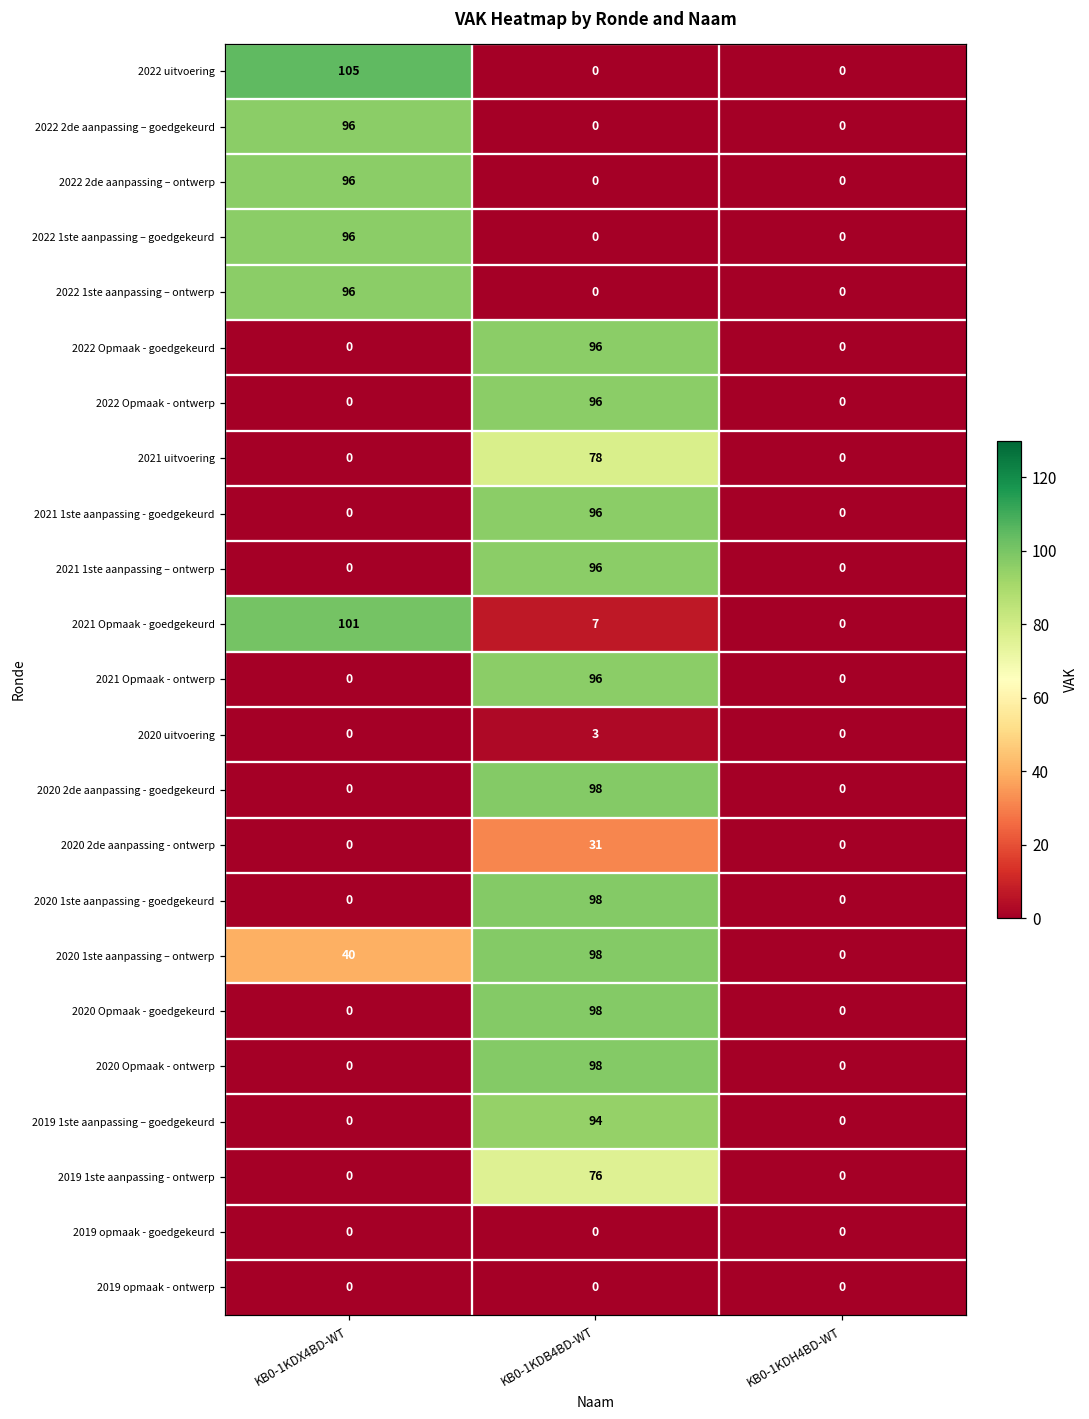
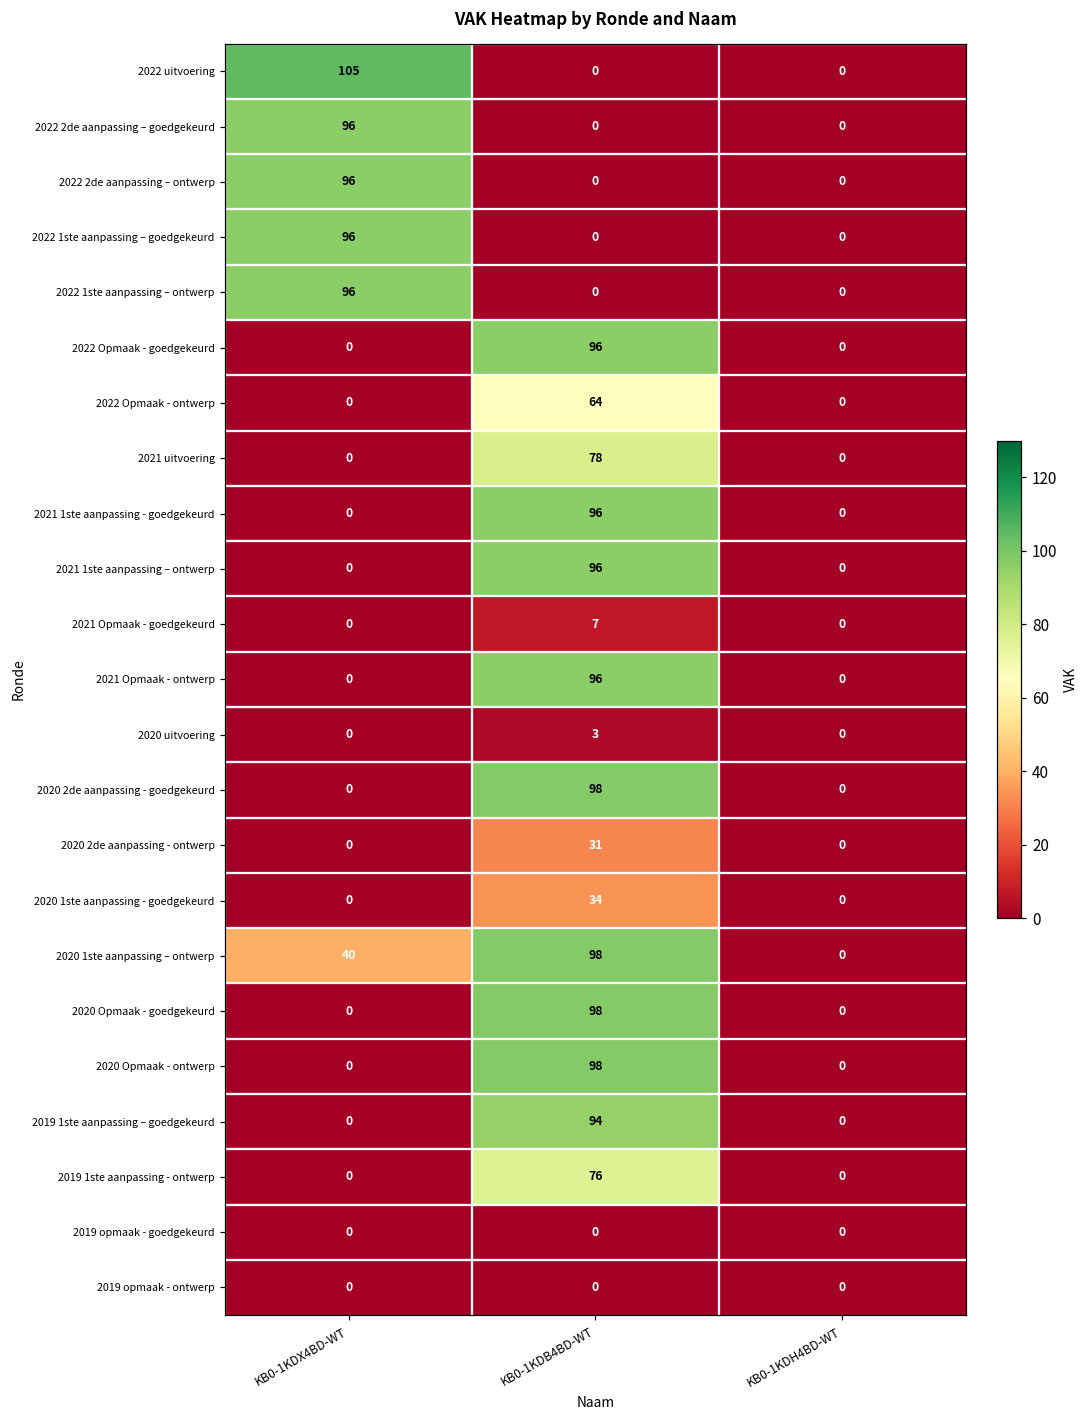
2022 Opmaak - ontwerp, KB0-1KDB4BD-WT: 96 -> 64
2021 Opmaak - goedgekeurd, KB0-1KDX4BD-WT: 101 -> 0
2020 1ste aanpassing - goedgekeurd, KB0-1KDB4BD-WT: 98 -> 34
